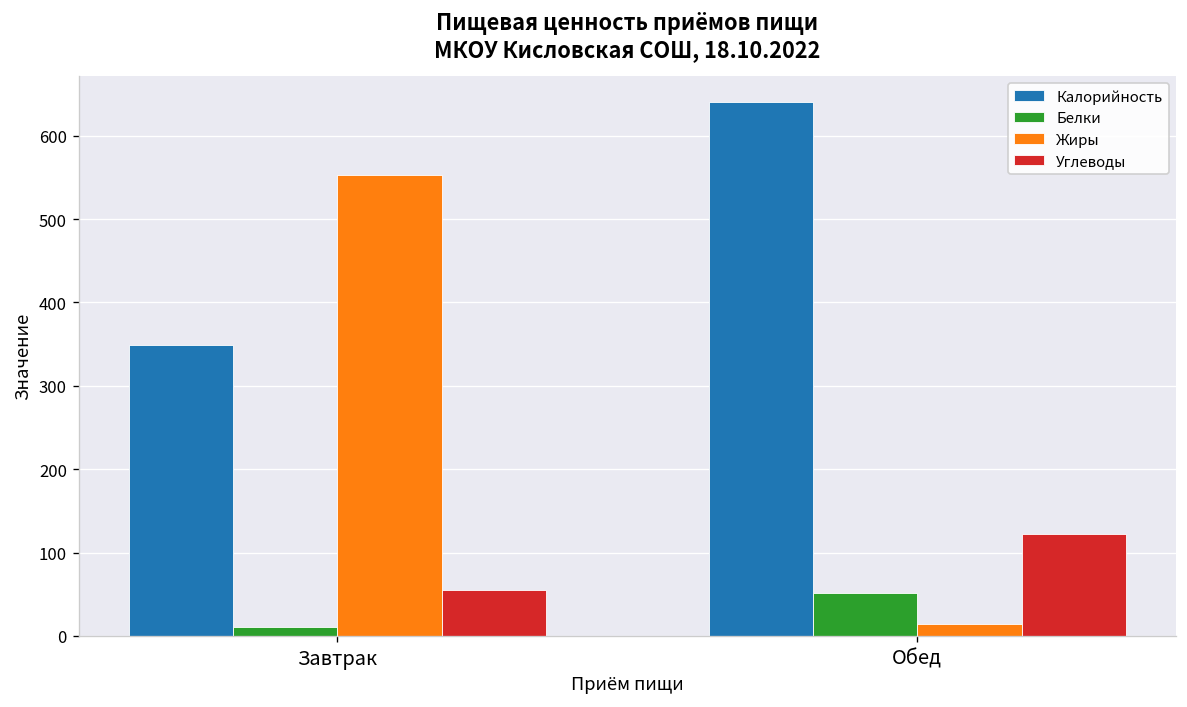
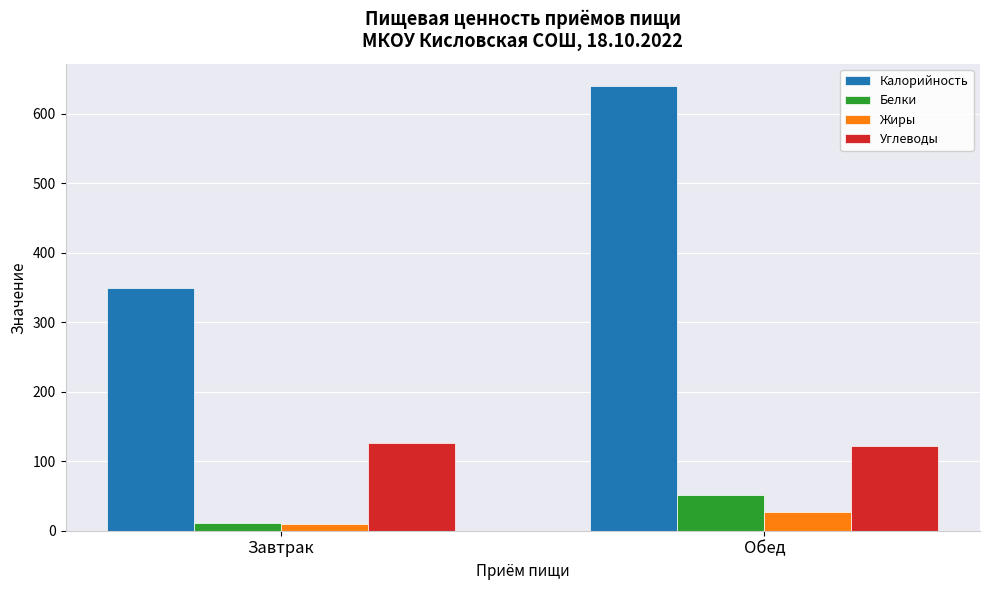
Жиры, Завтрак: 550 -> 10
Углеводы, Завтрак: 60 -> 130
Жиры, Обед: 10 -> 30
